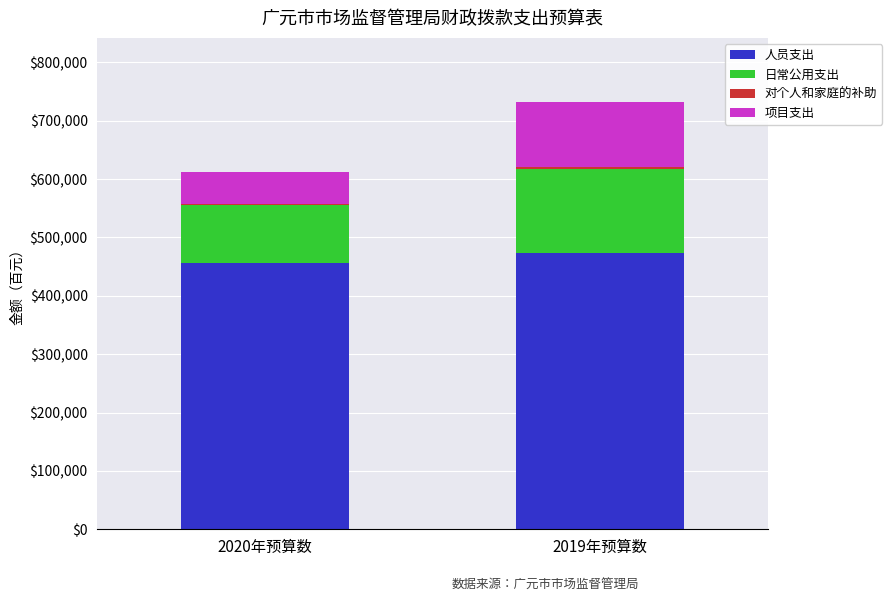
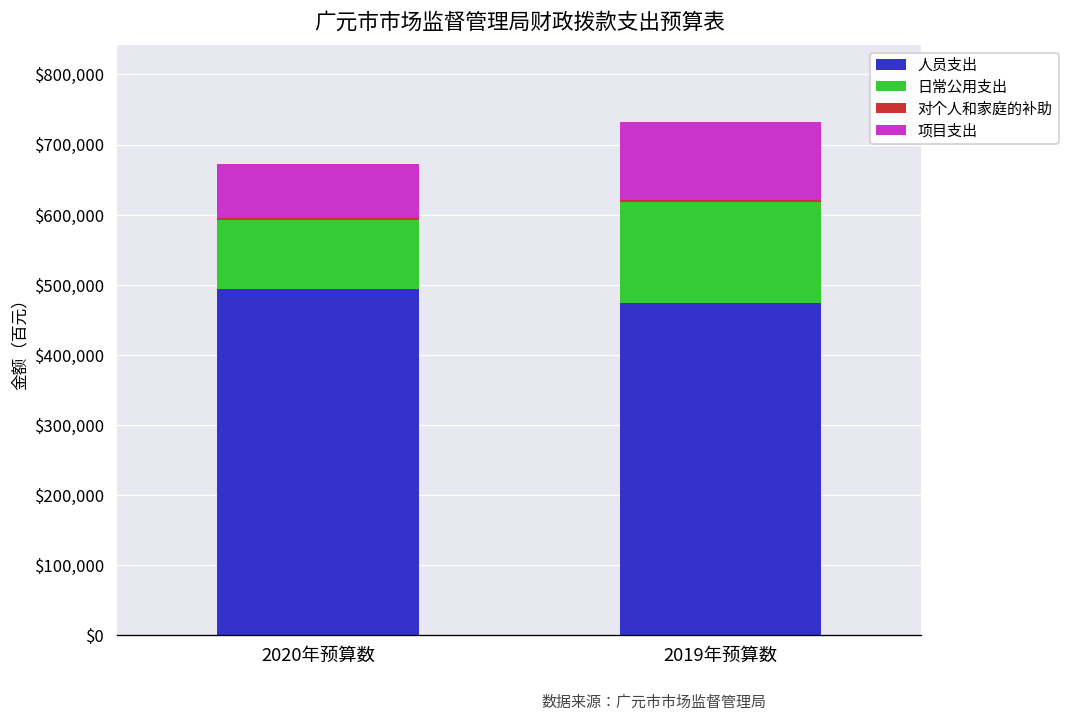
人员支出, 2020年预算数: $460,000 -> $490,000
项目支出, 2020年预算数: $50,000 -> $80,000
